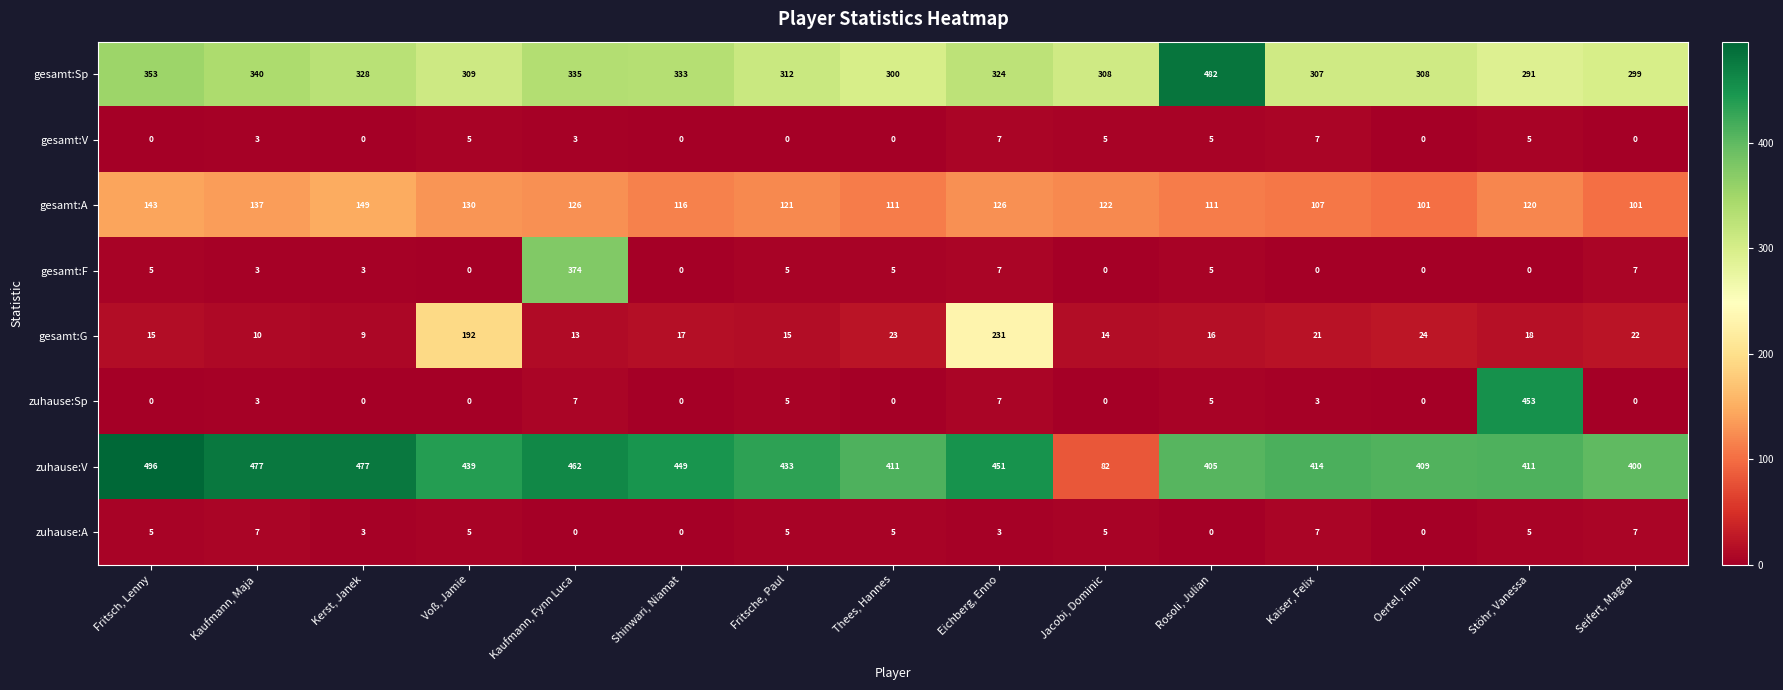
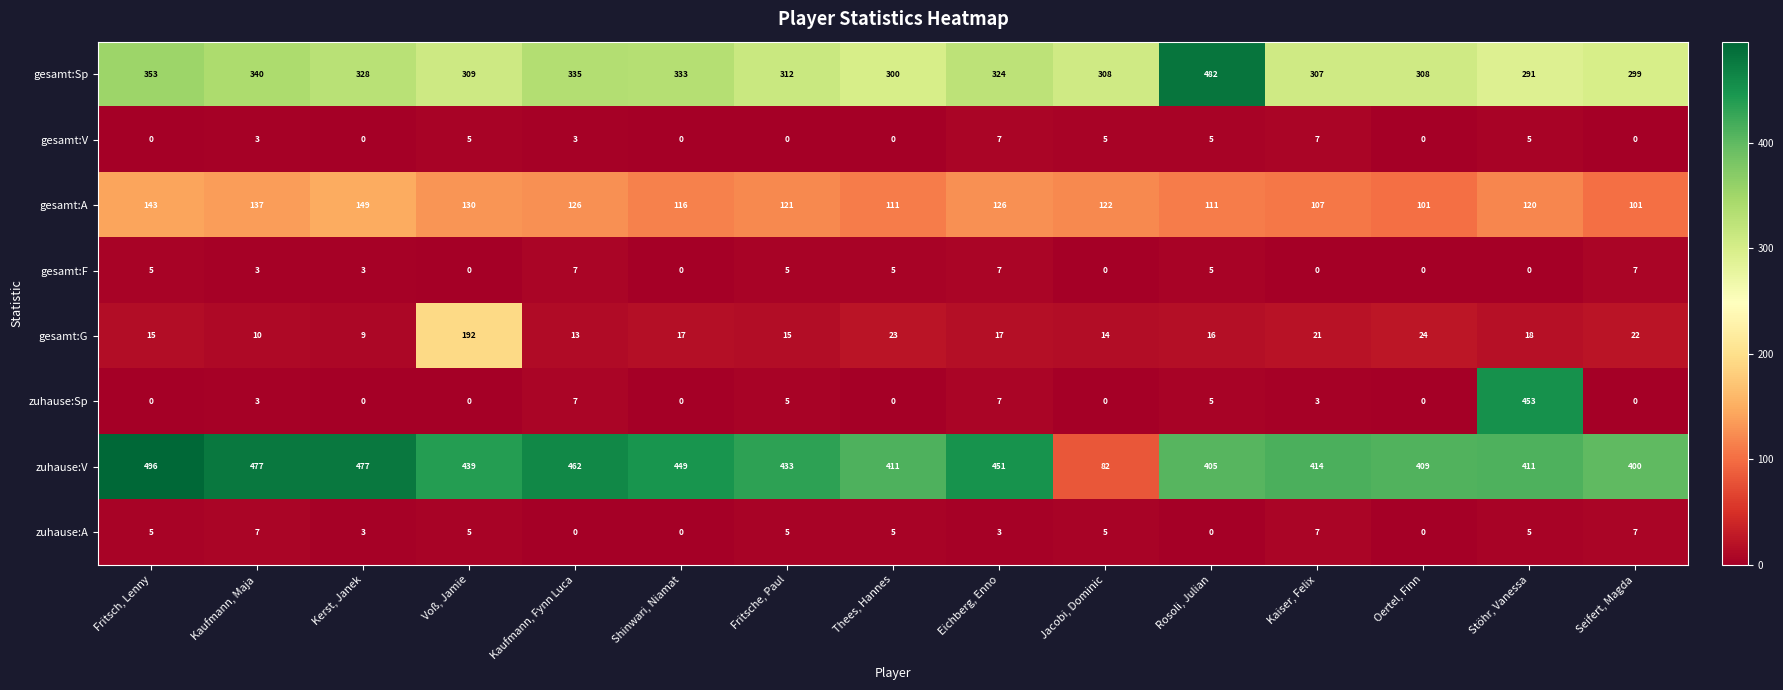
gesamt:F, Kaufmann, Fynn Luca: 374 -> 7
gesamt:G, Eichberg, Enno: 231 -> 17
